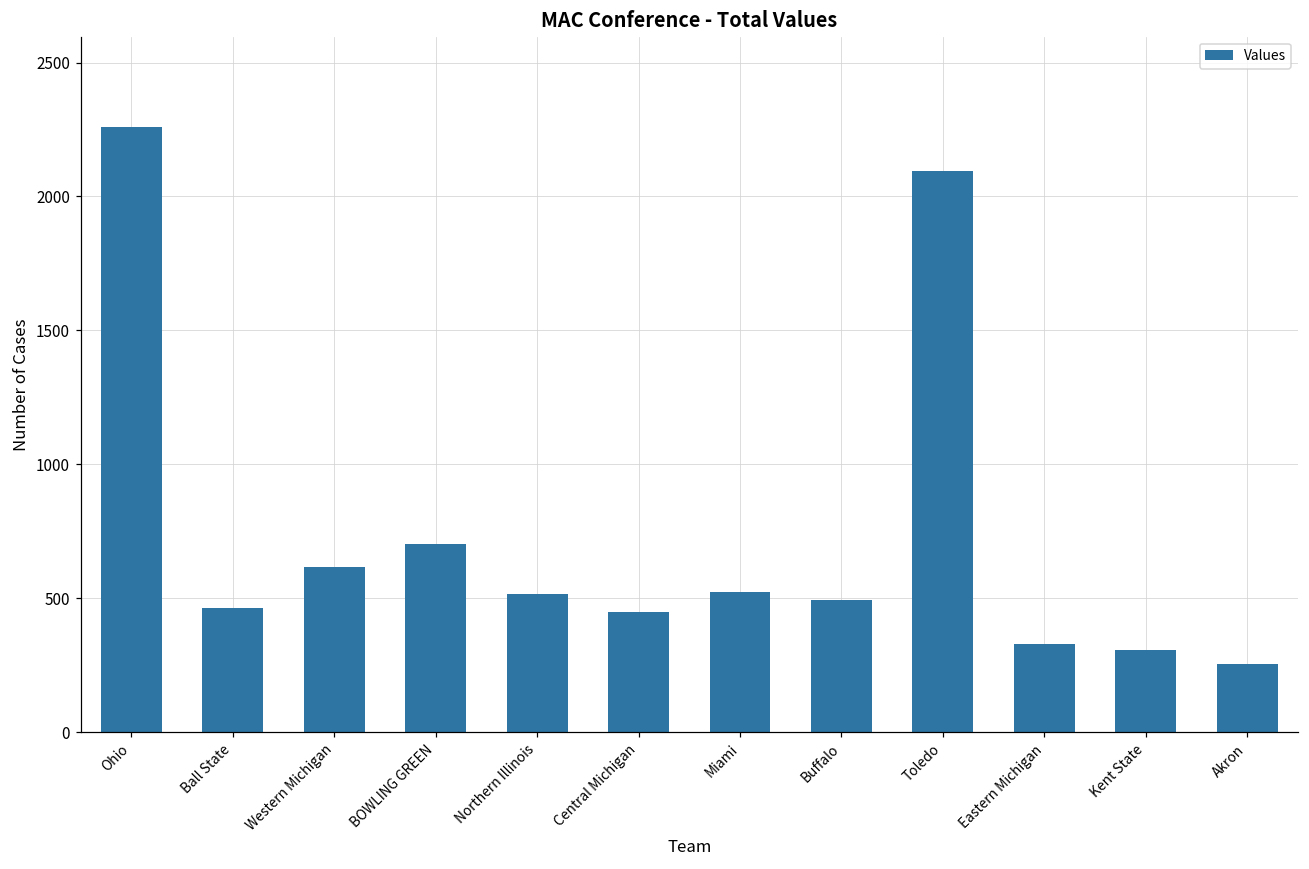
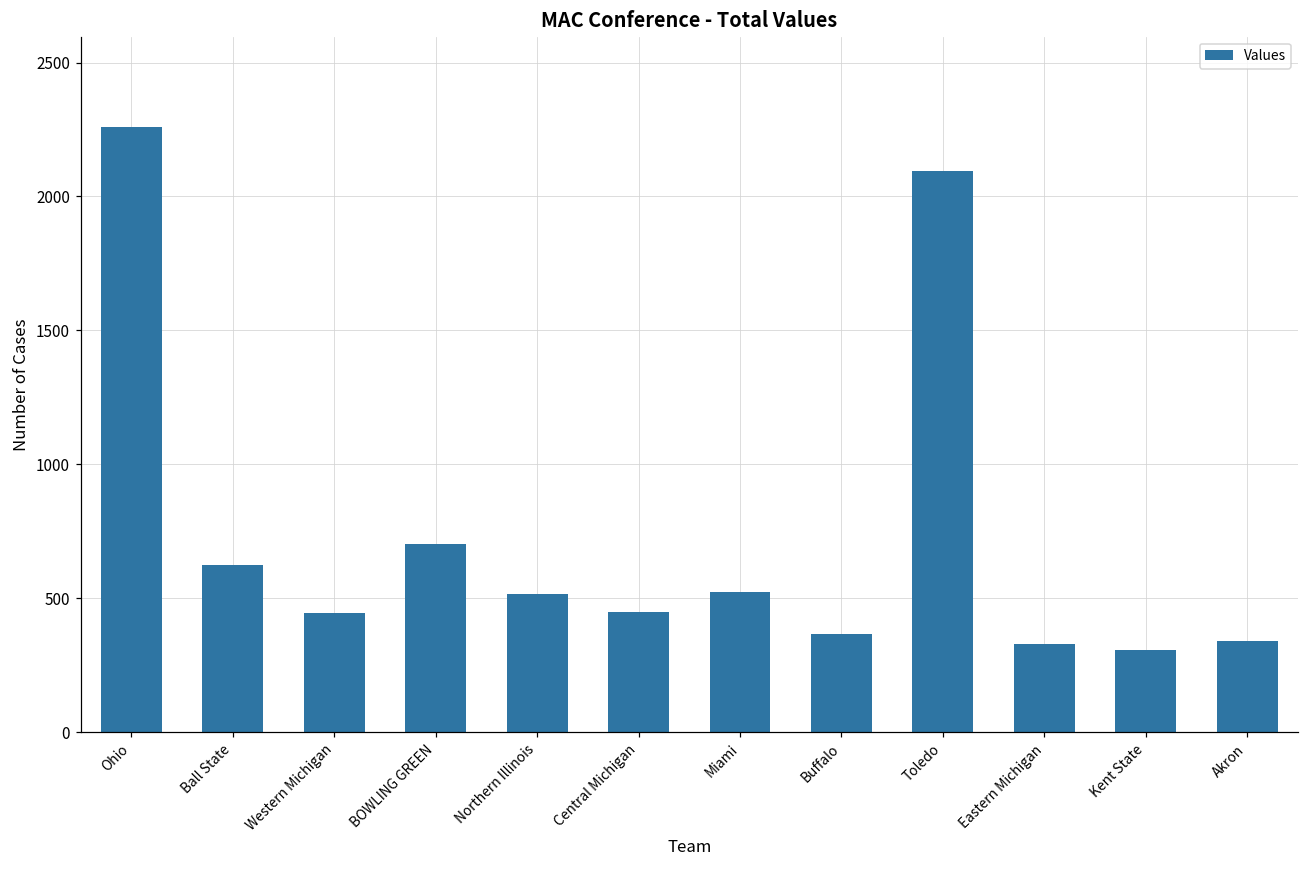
Ball State: 460 -> 630
Western Michigan: 620 -> 450
Buffalo: 500 -> 370
Akron: 260 -> 340
